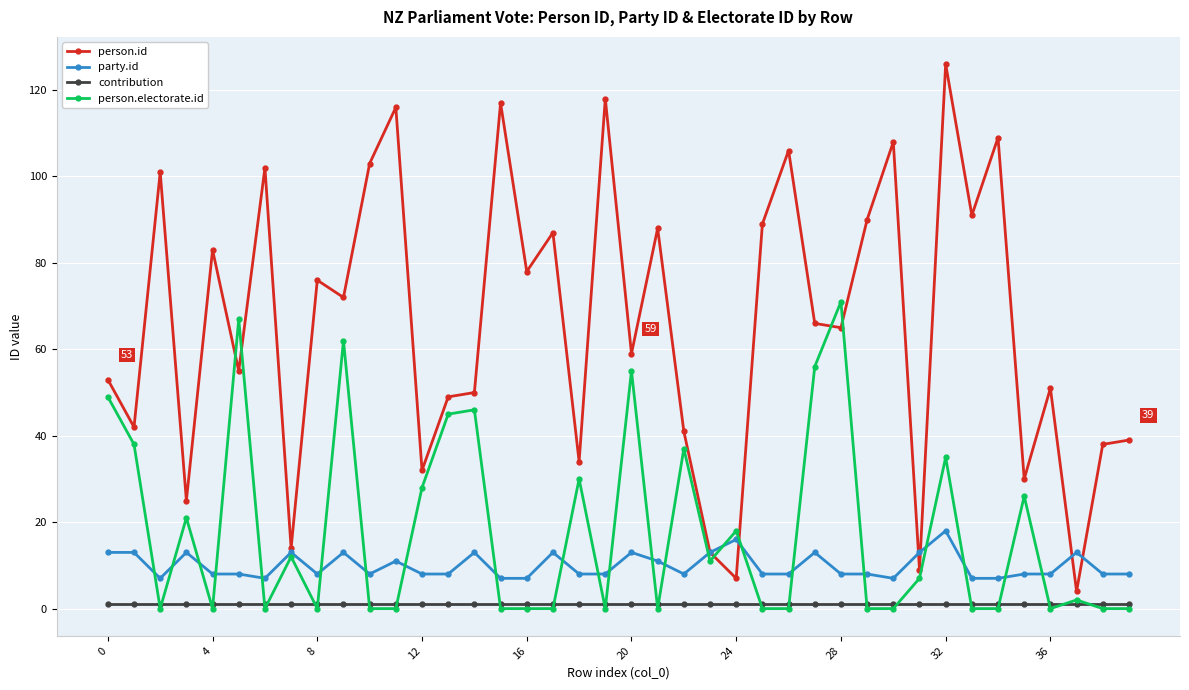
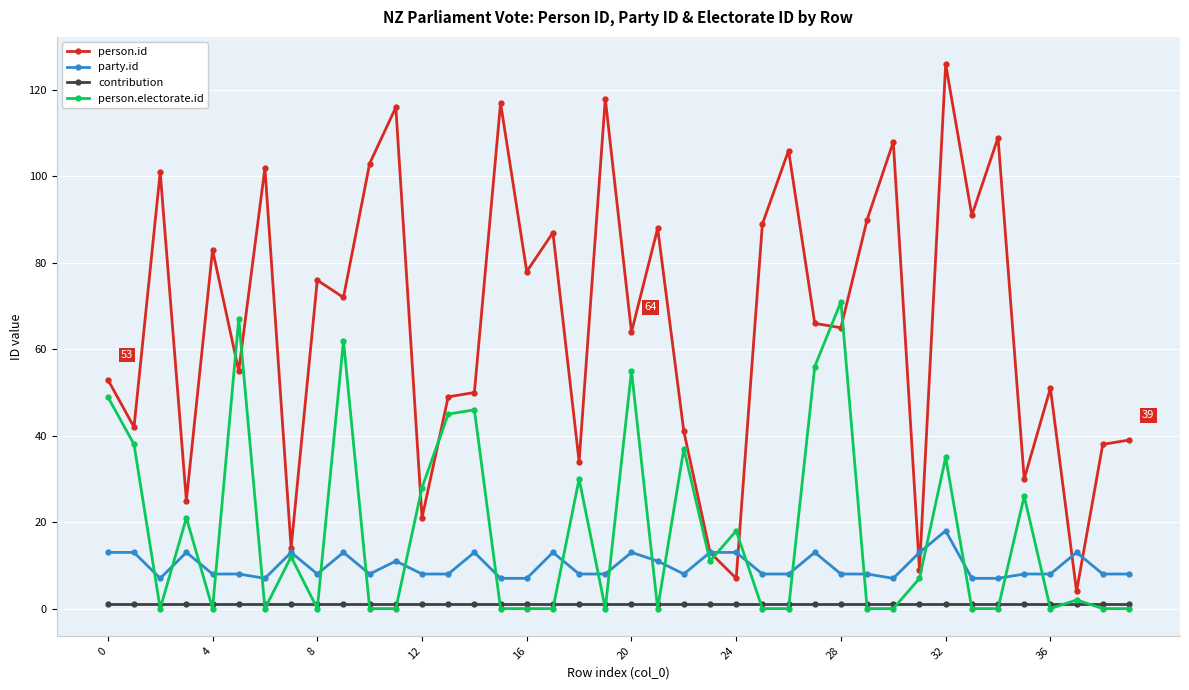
person.id, 12: 32 -> 21
person.id, 20: 59 -> 64
party.id, 24: 16 -> 13
